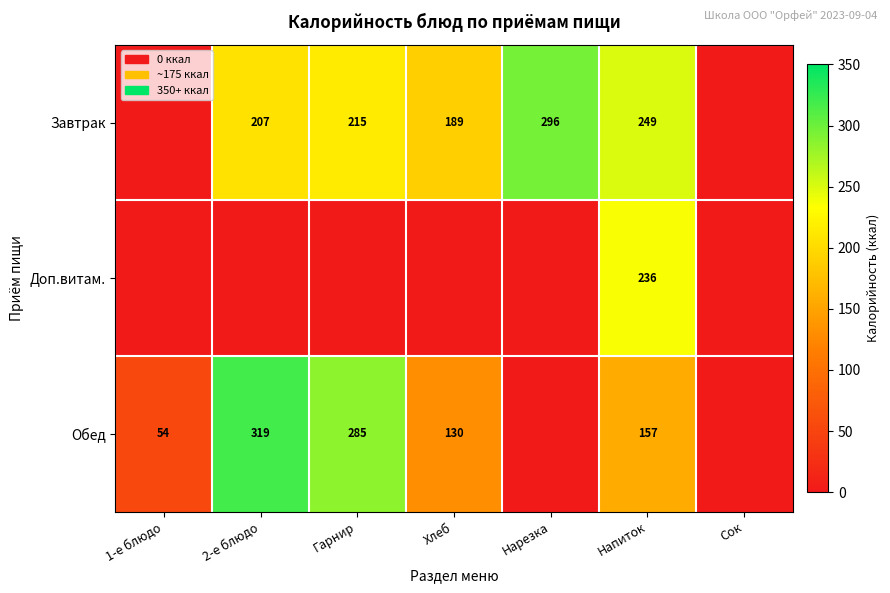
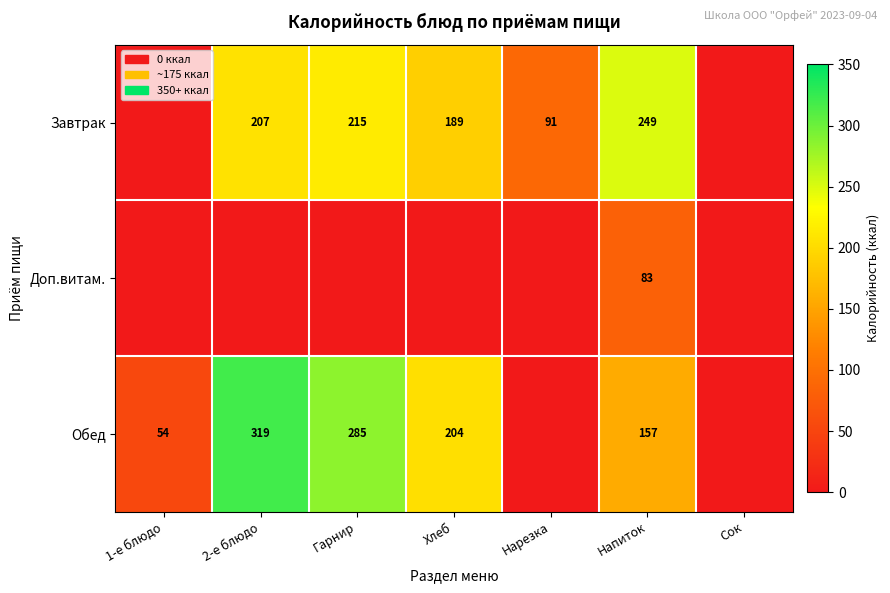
Завтрак, Нарезка: 296 -> 91
Доп.витам., Напиток: 236 -> 83
Обед, Хлеб: 130 -> 204
